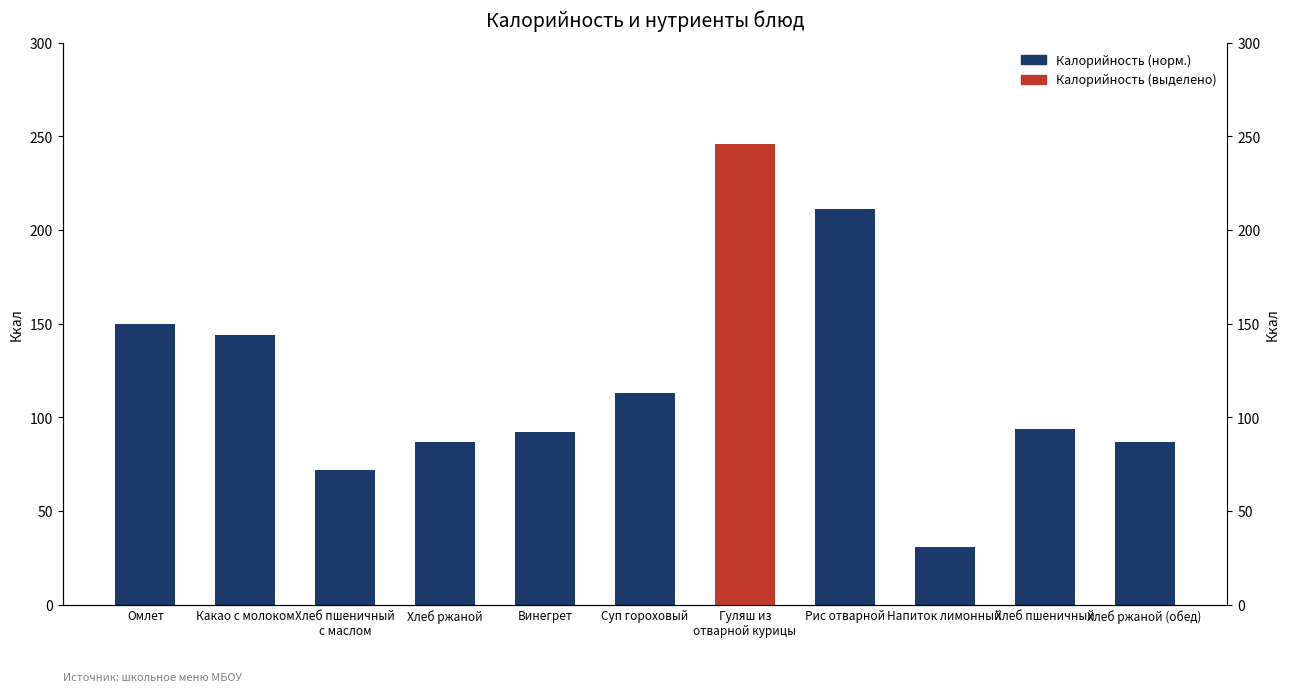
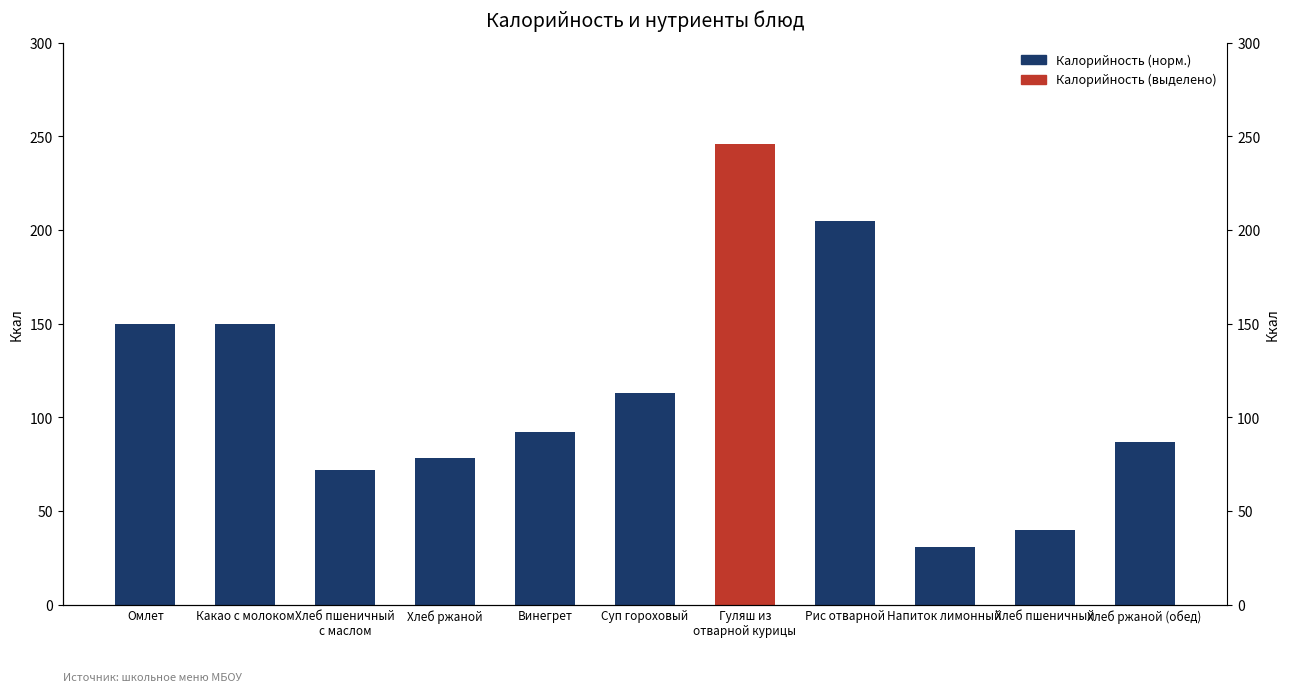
Какао с молоком: 144 -> 150
Хлеб ржаной: 87 -> 78
Рис отварной: 211 -> 205
Хлеб пшеничный: 94 -> 40
